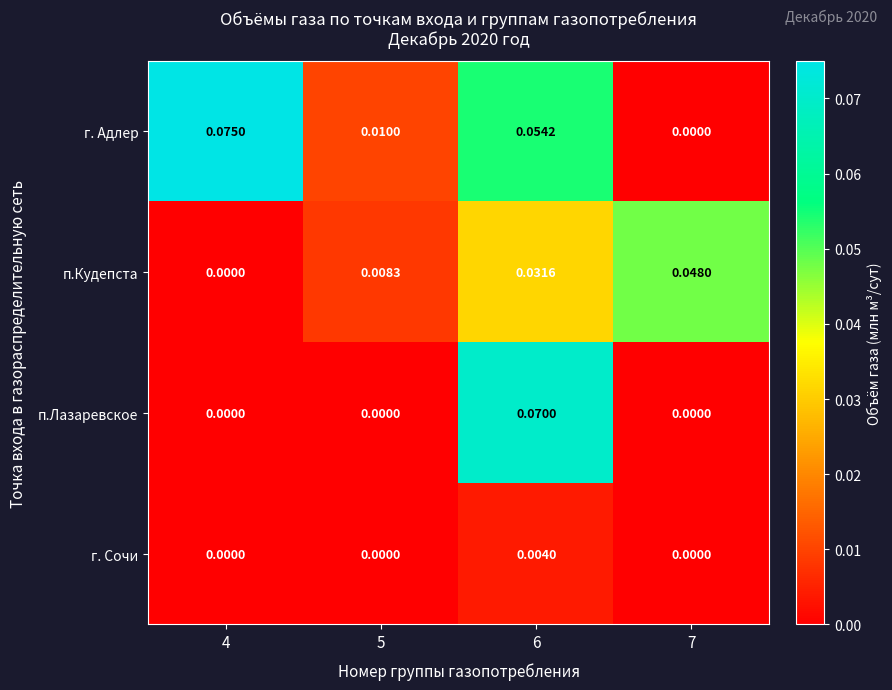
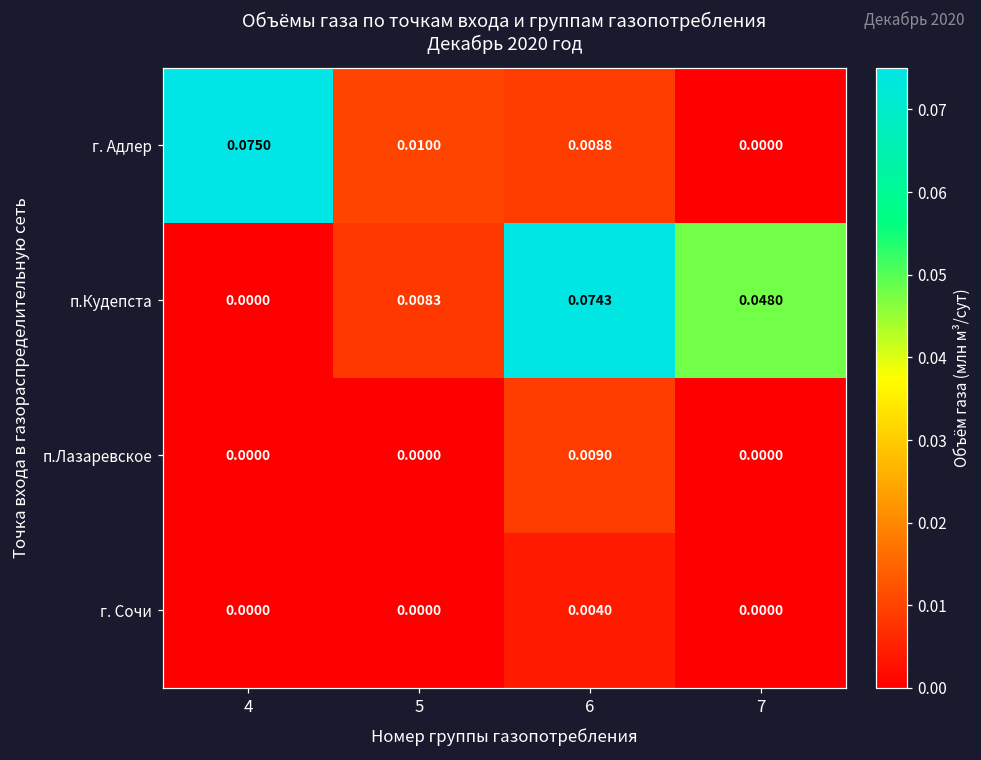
г. Адлер, 6: 0.0542 -> 0.0088
п.Кудепста, 6: 0.0316 -> 0.0743
п.Лазаревское, 6: 0.0700 -> 0.0090
